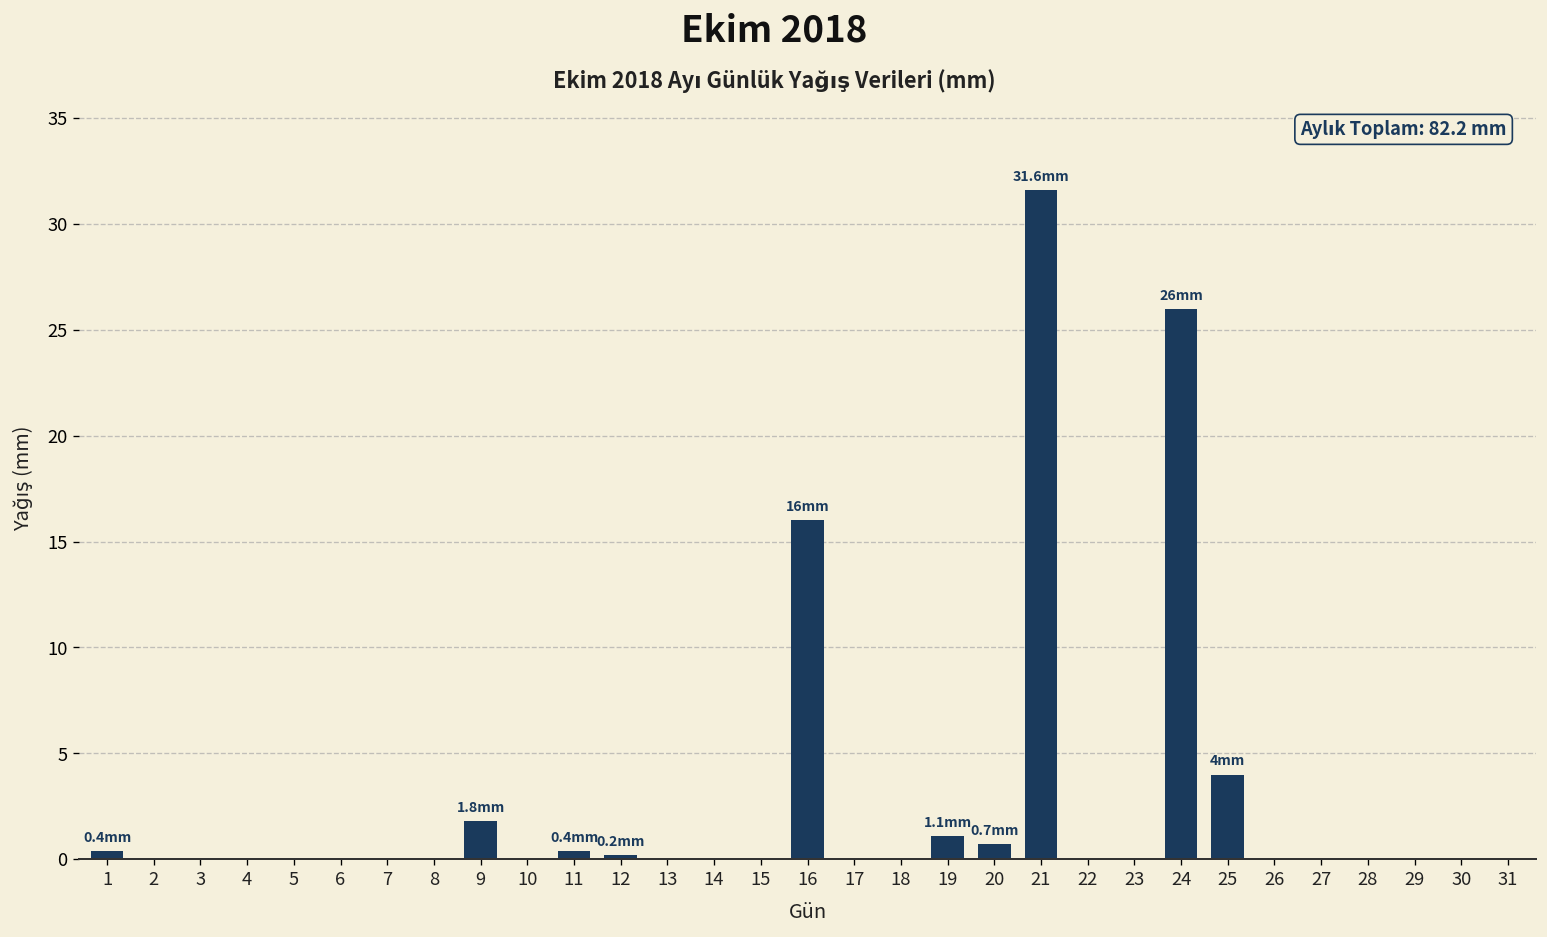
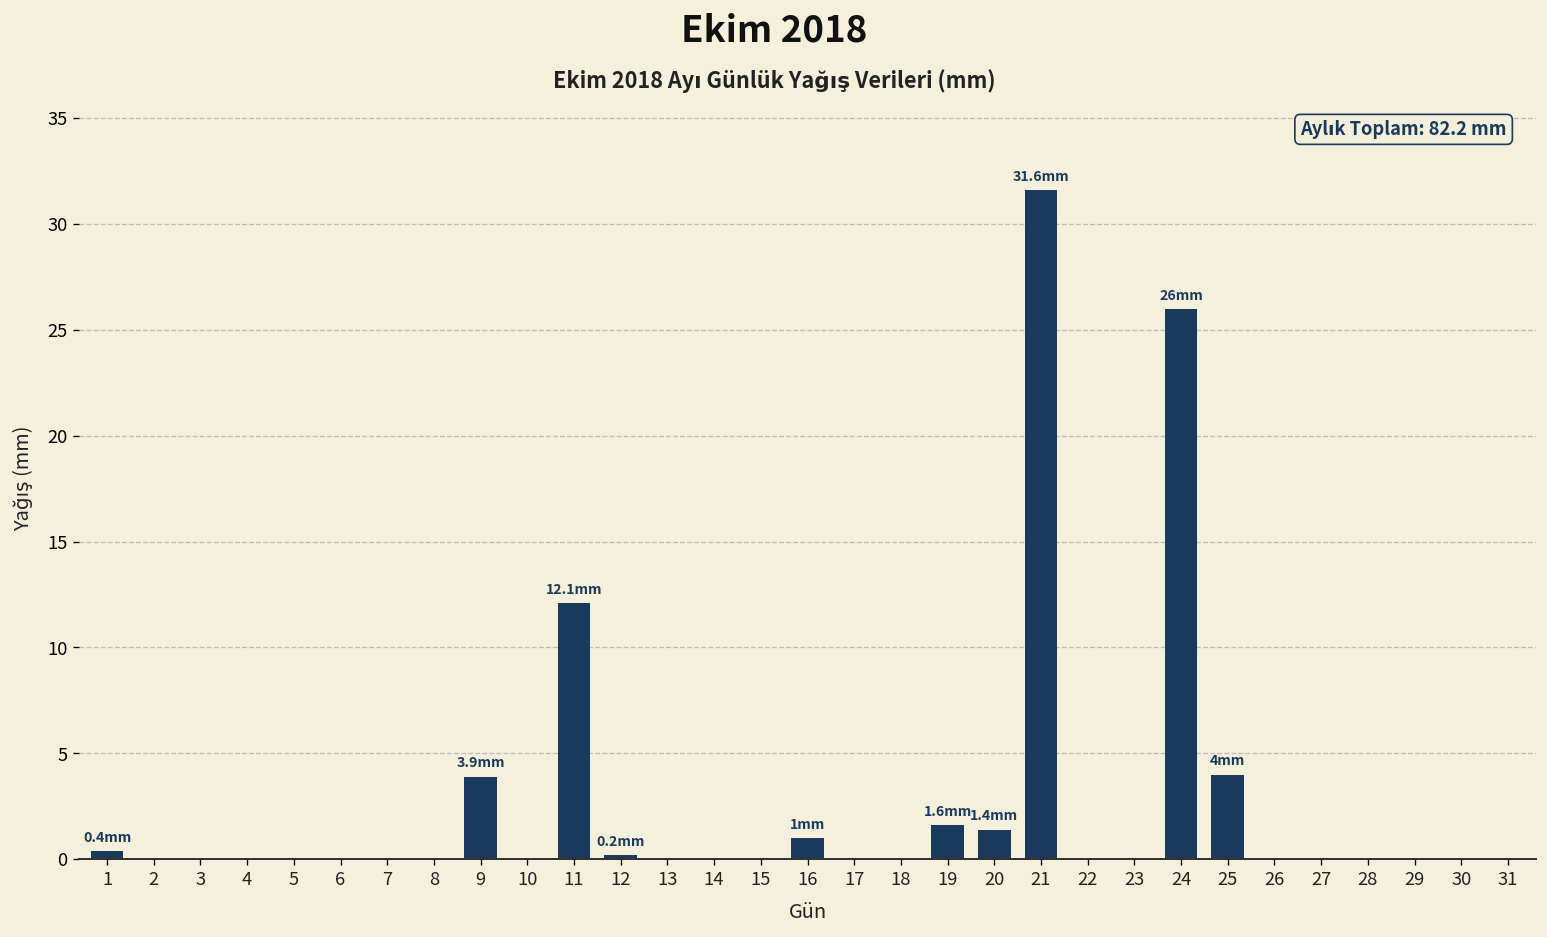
9: 1.8 -> 3.9
11: 0.4 -> 12.1
16: 16 -> 1
19: 1.1 -> 1.6
20: 0.7 -> 1.4
